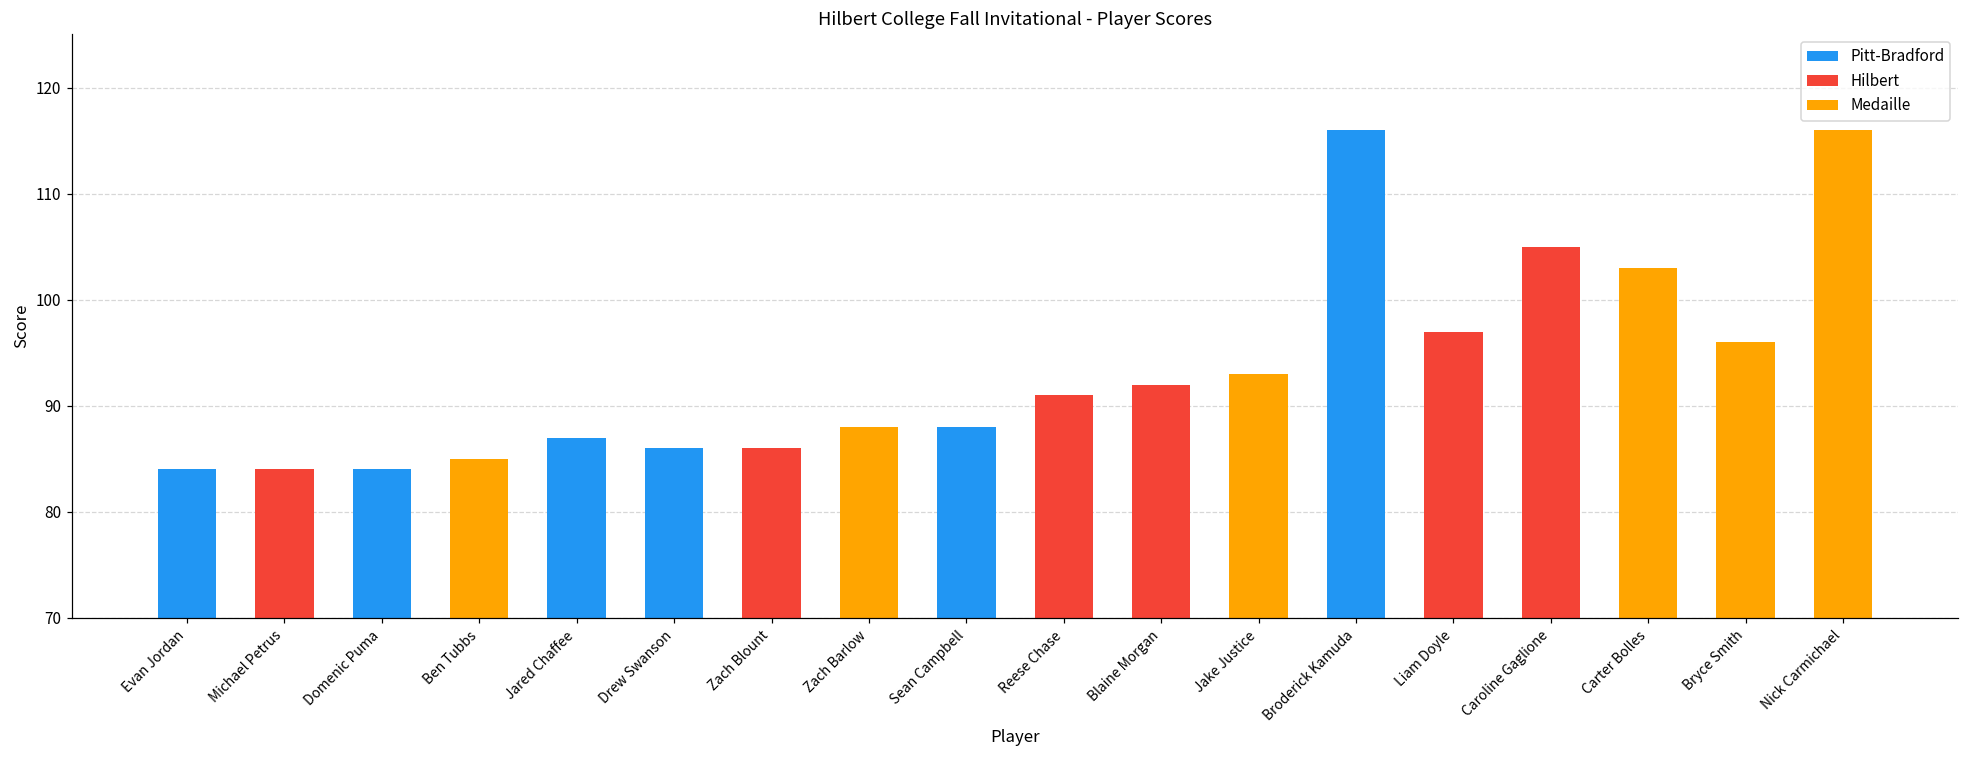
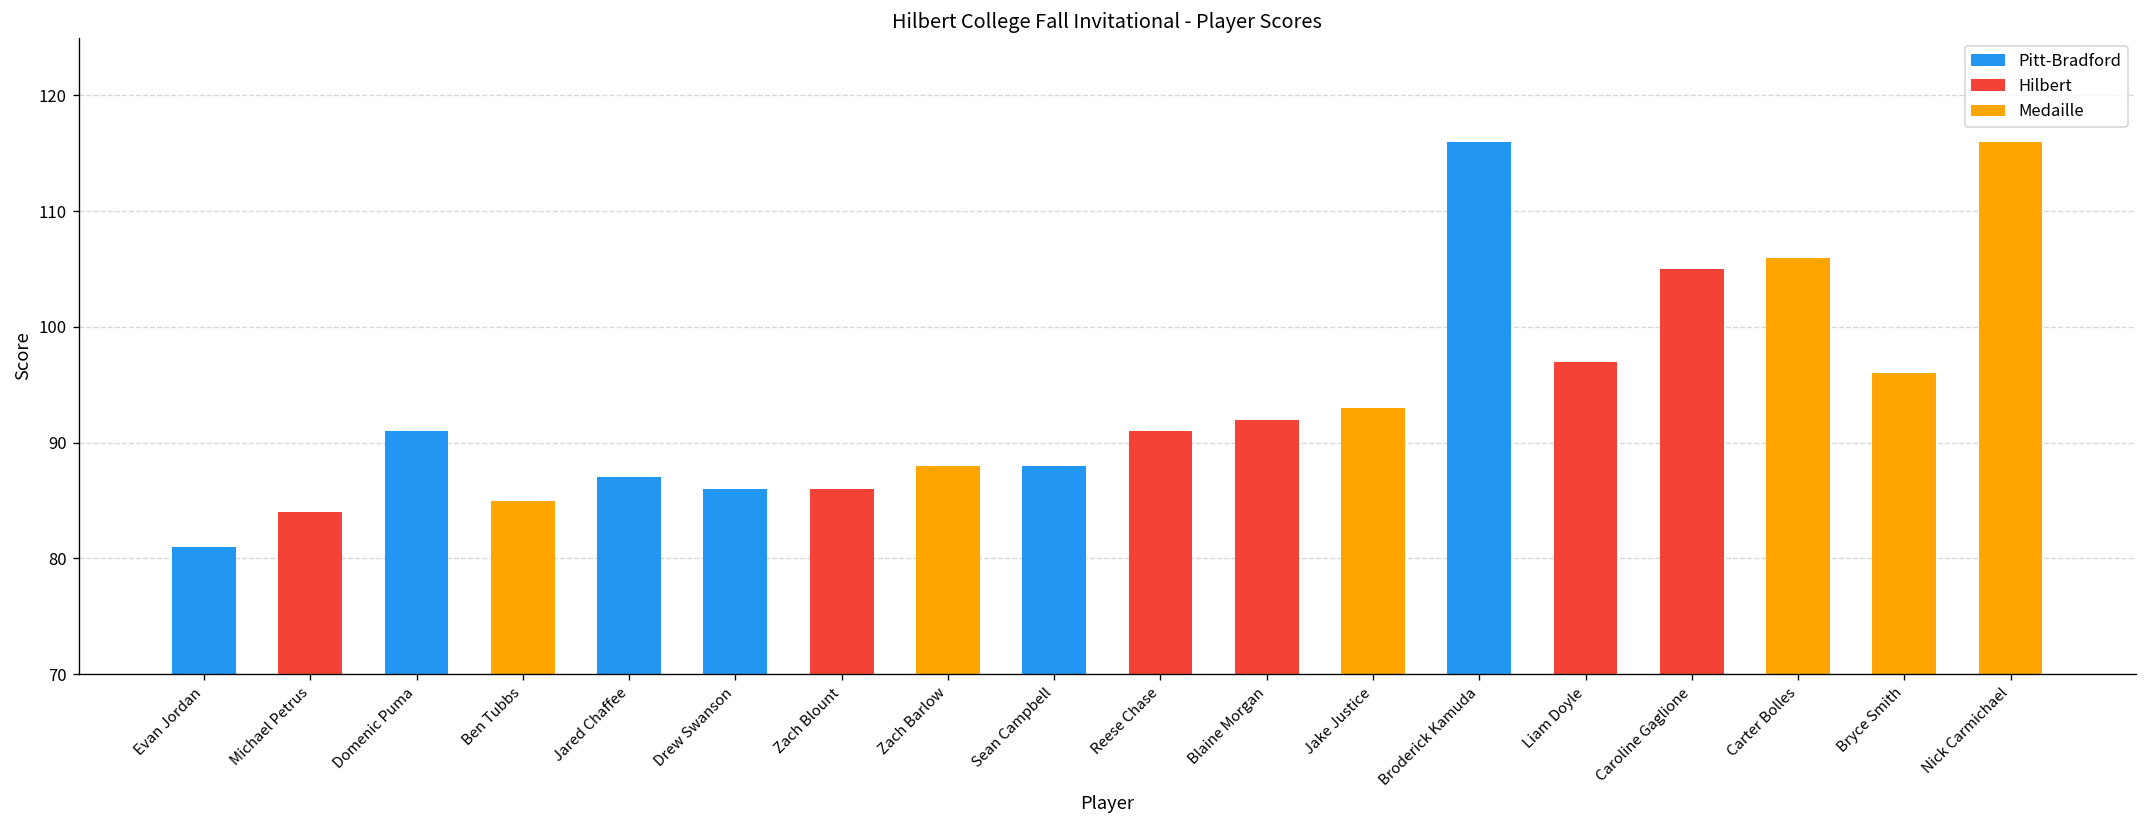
Evan Jordan: 84 -> 81
Domenic Puma: 84 -> 91
Carter Bolles: 103 -> 106
